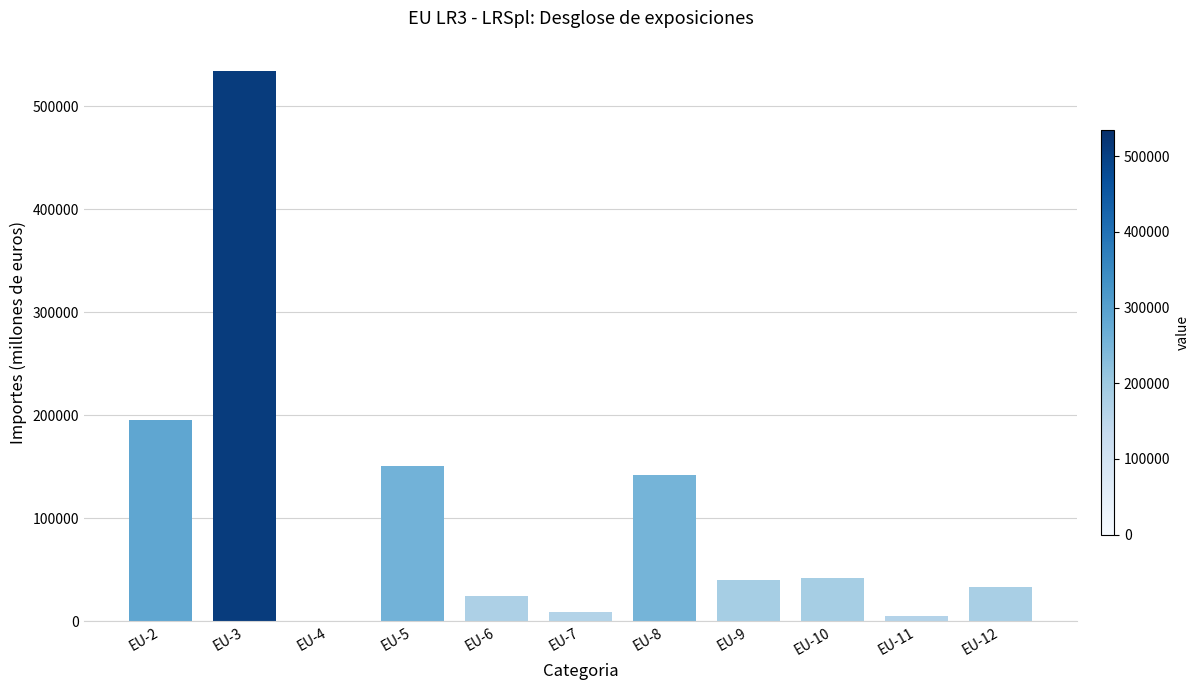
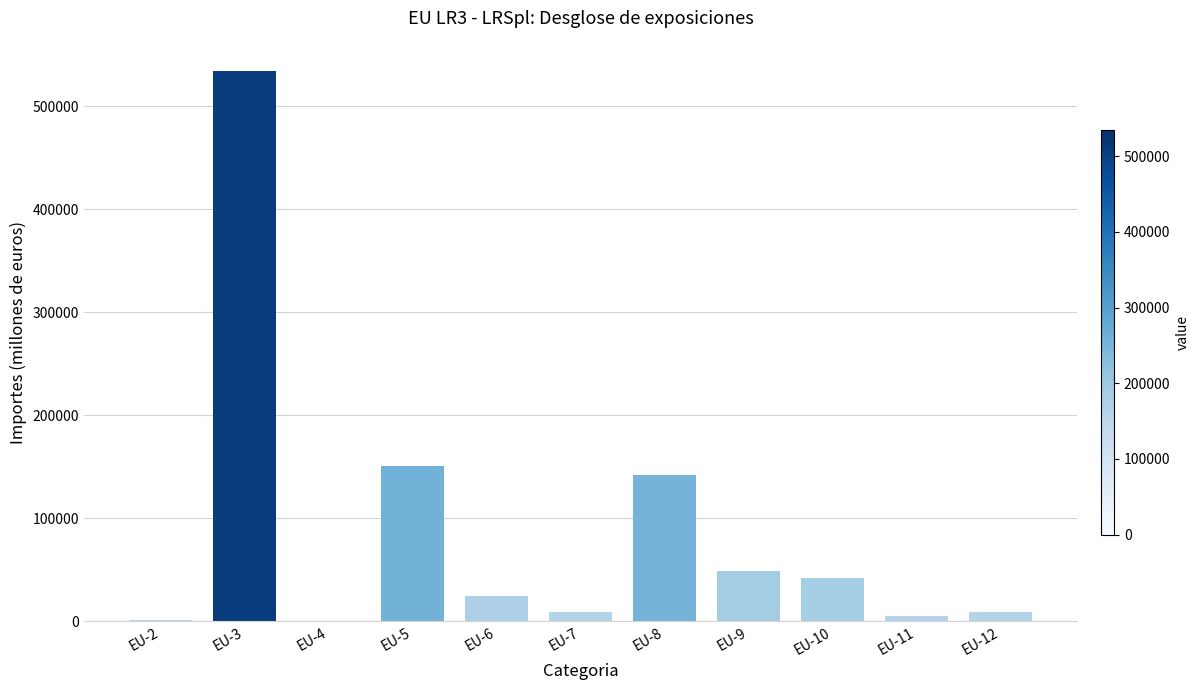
EU-2: 196000 -> 2000
EU-9: 40000 -> 49000
EU-12: 33000 -> 9000
